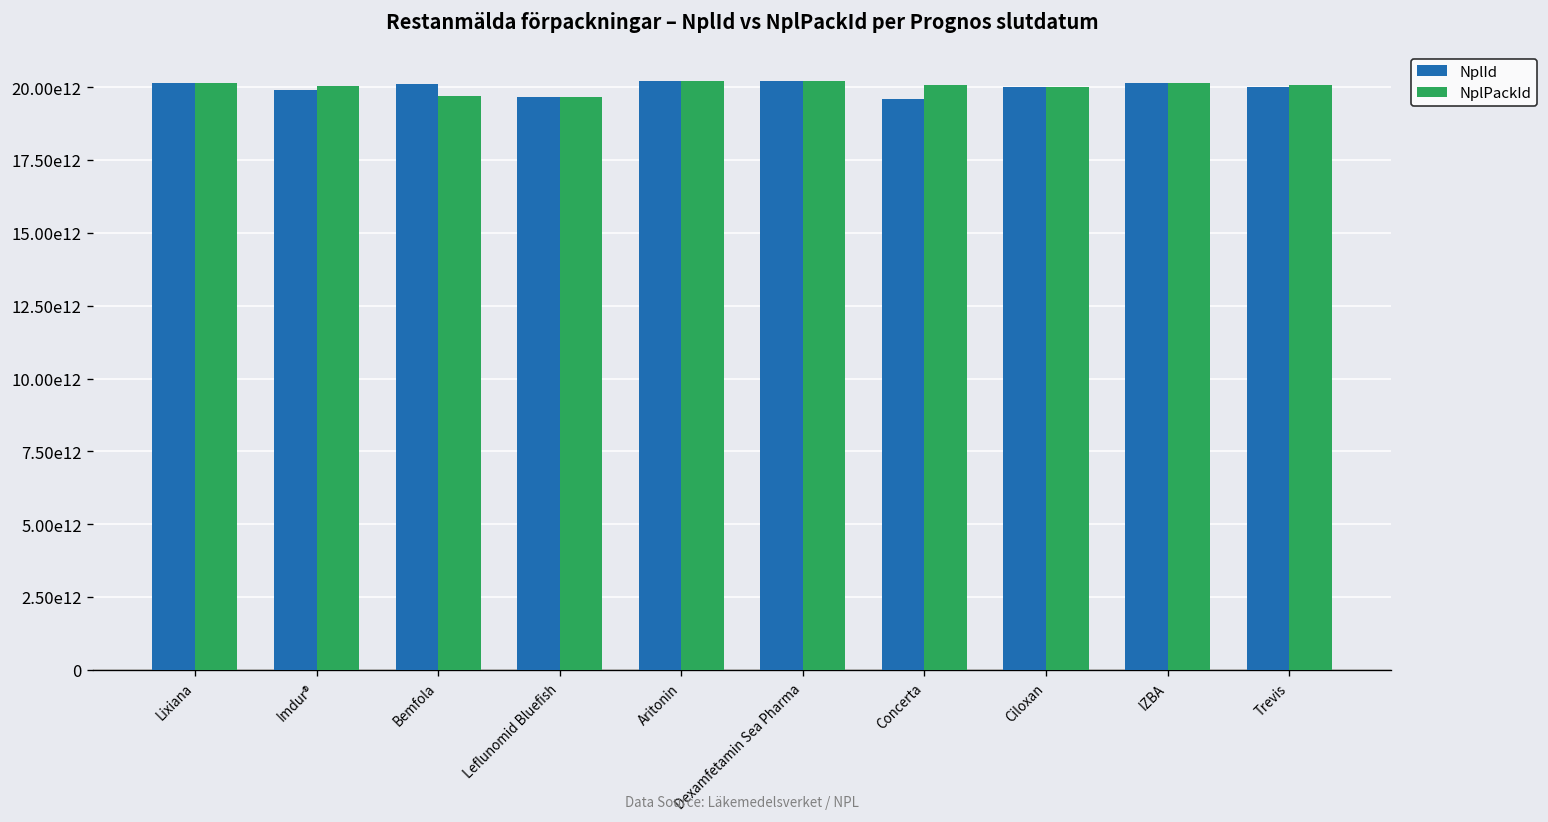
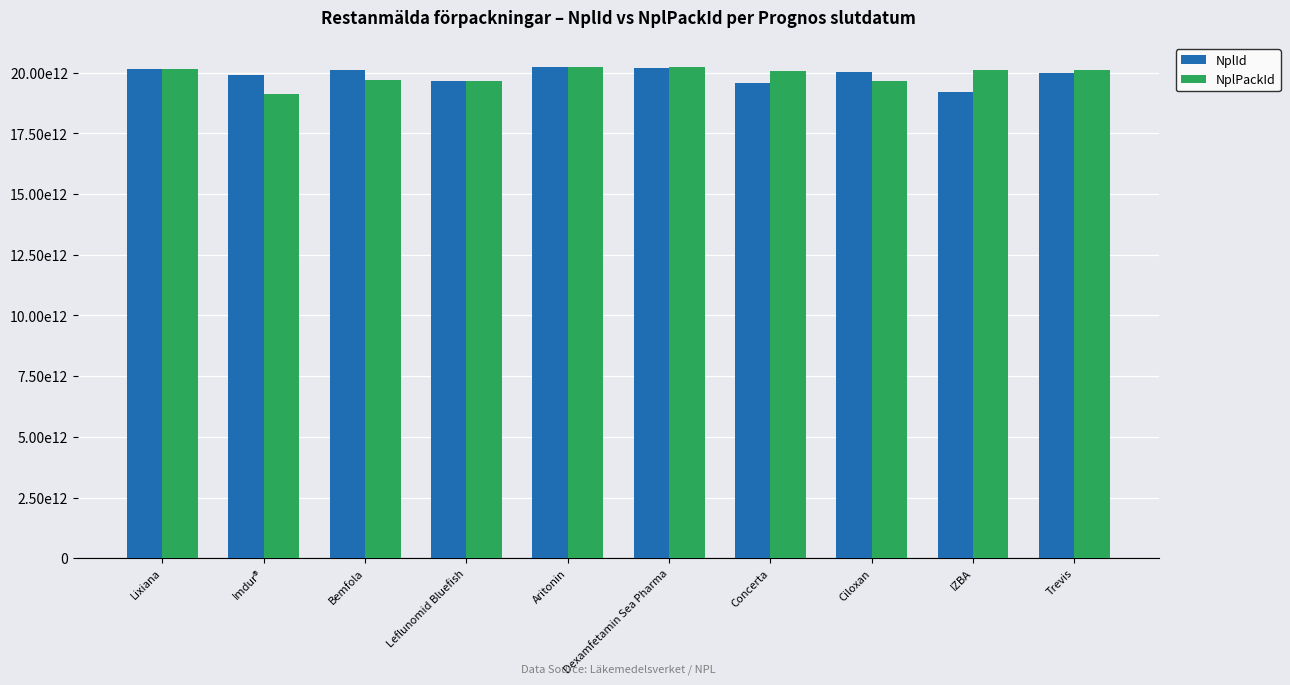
NplPackId, Imdur®: 20000000000000 -> 19100000000000
NplPackId, Ciloxan: 20000000000000 -> 19700000000000
NplId, IZBA: 20100000000000 -> 19200000000000
